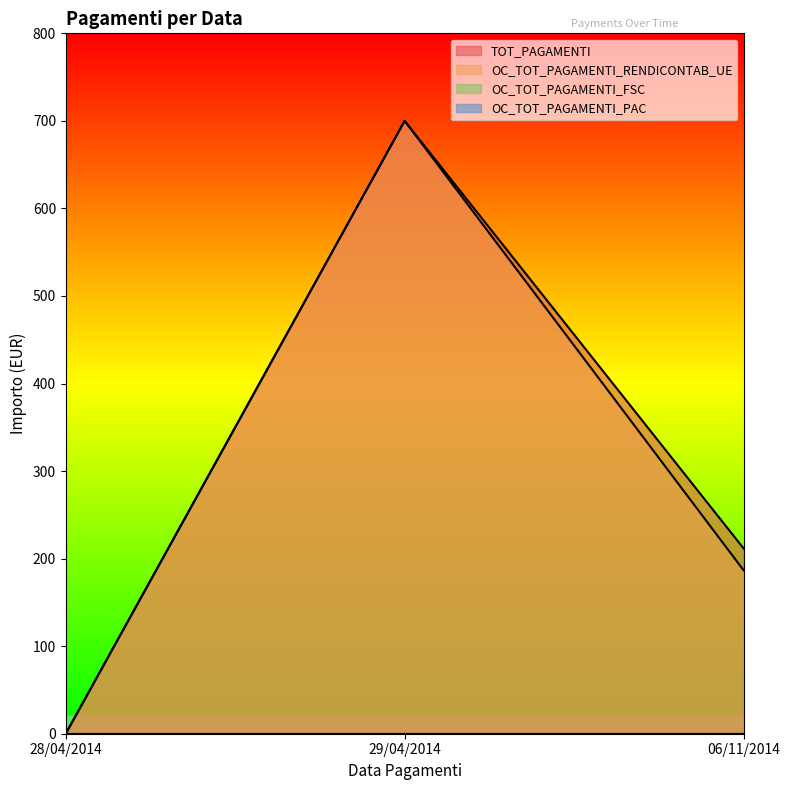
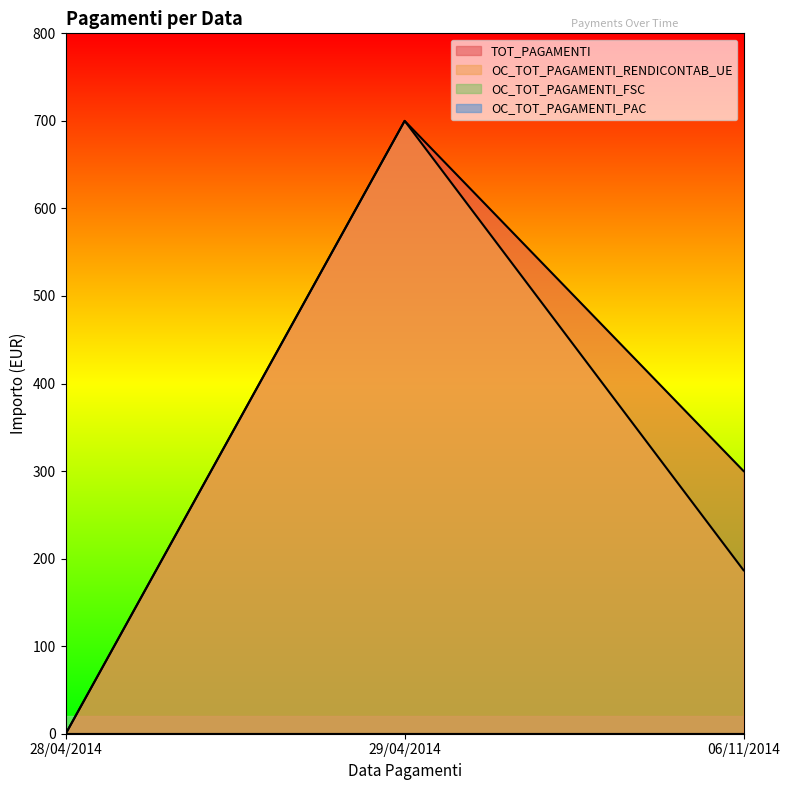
TOT_PAGAMENTI, 06/11/2014: 210 -> 300
